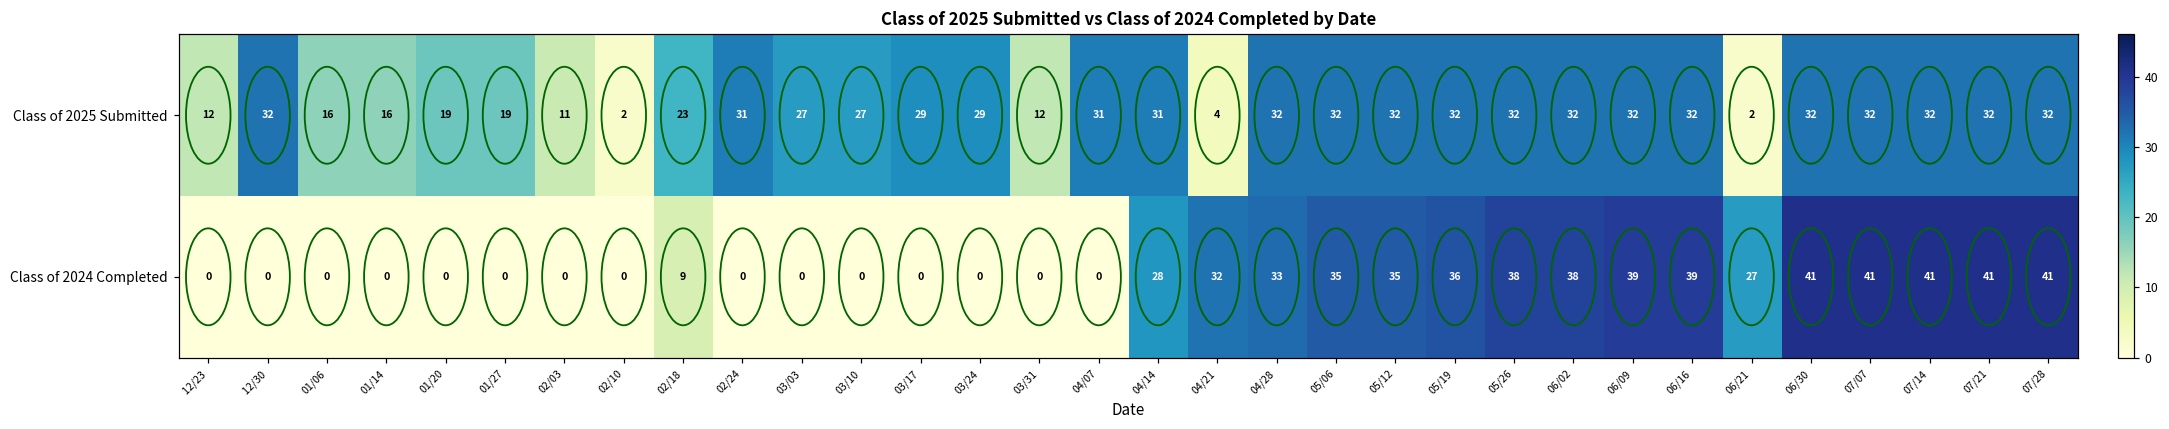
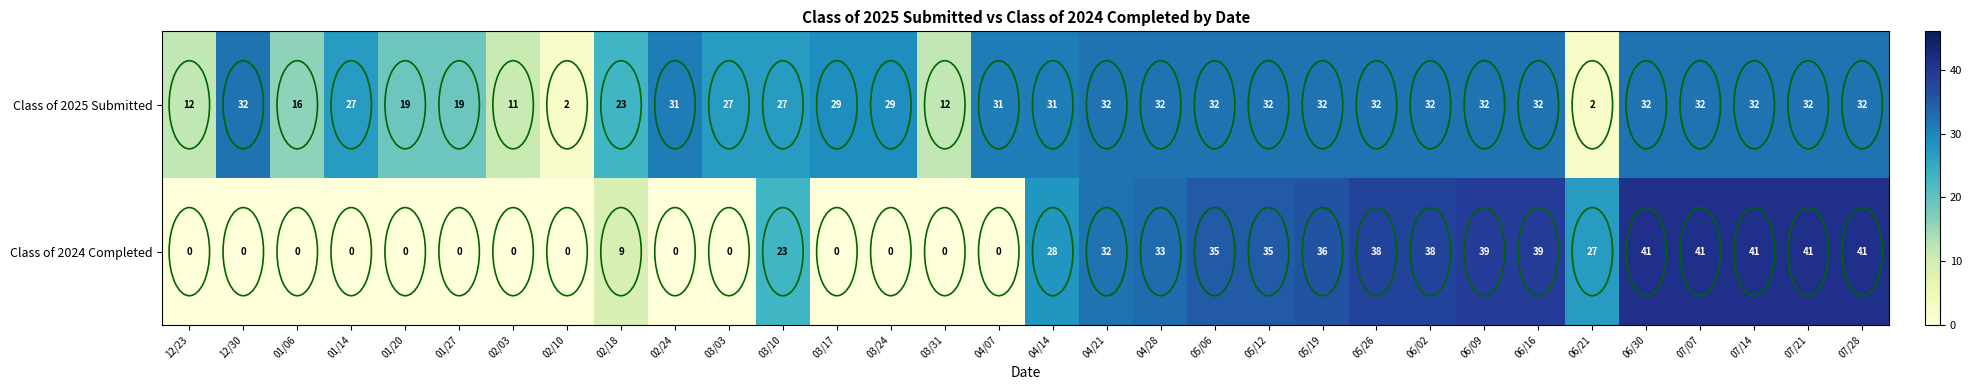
Class of 2025 Submitted, 01/14: 16 -> 27
Class of 2025 Submitted, 04/21: 4 -> 32
Class of 2024 Completed, 03/10: 0 -> 23
